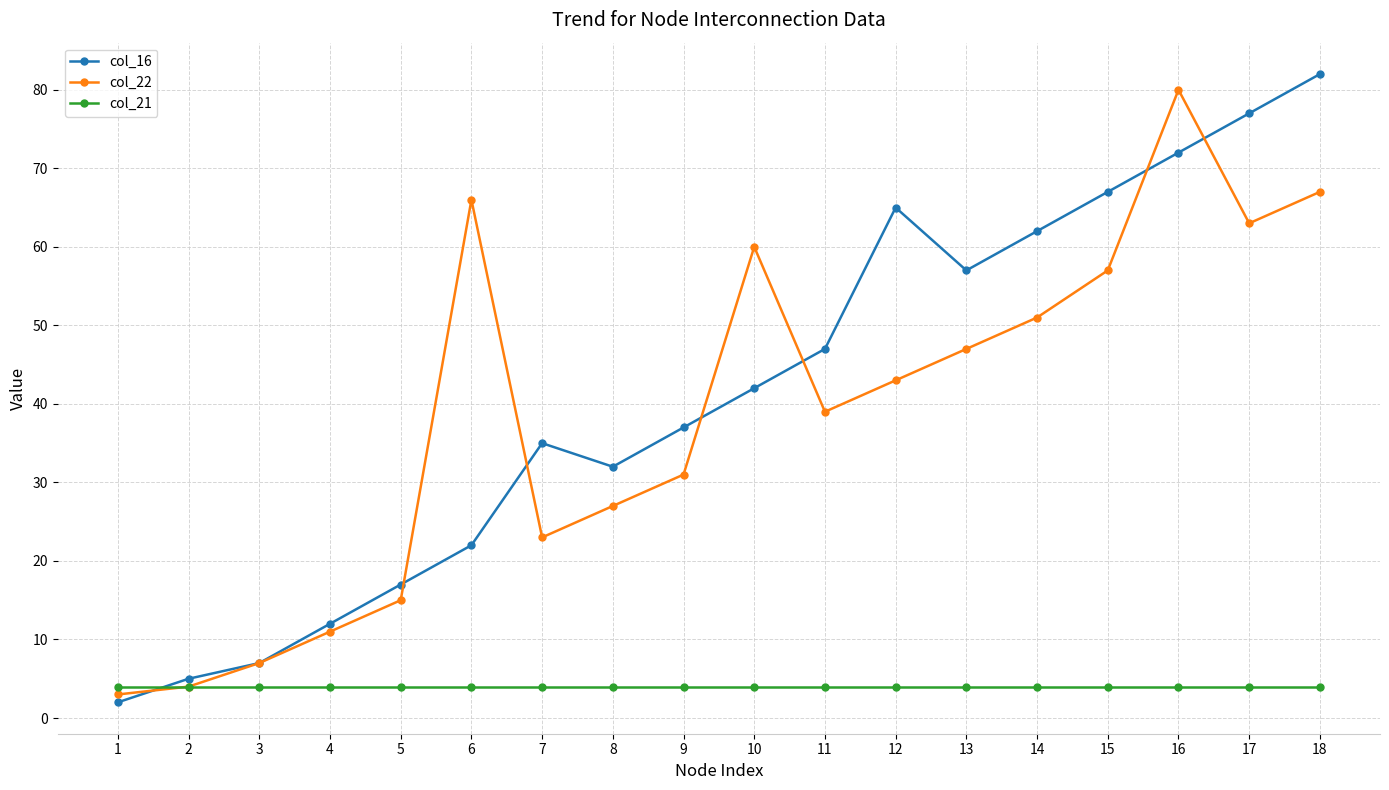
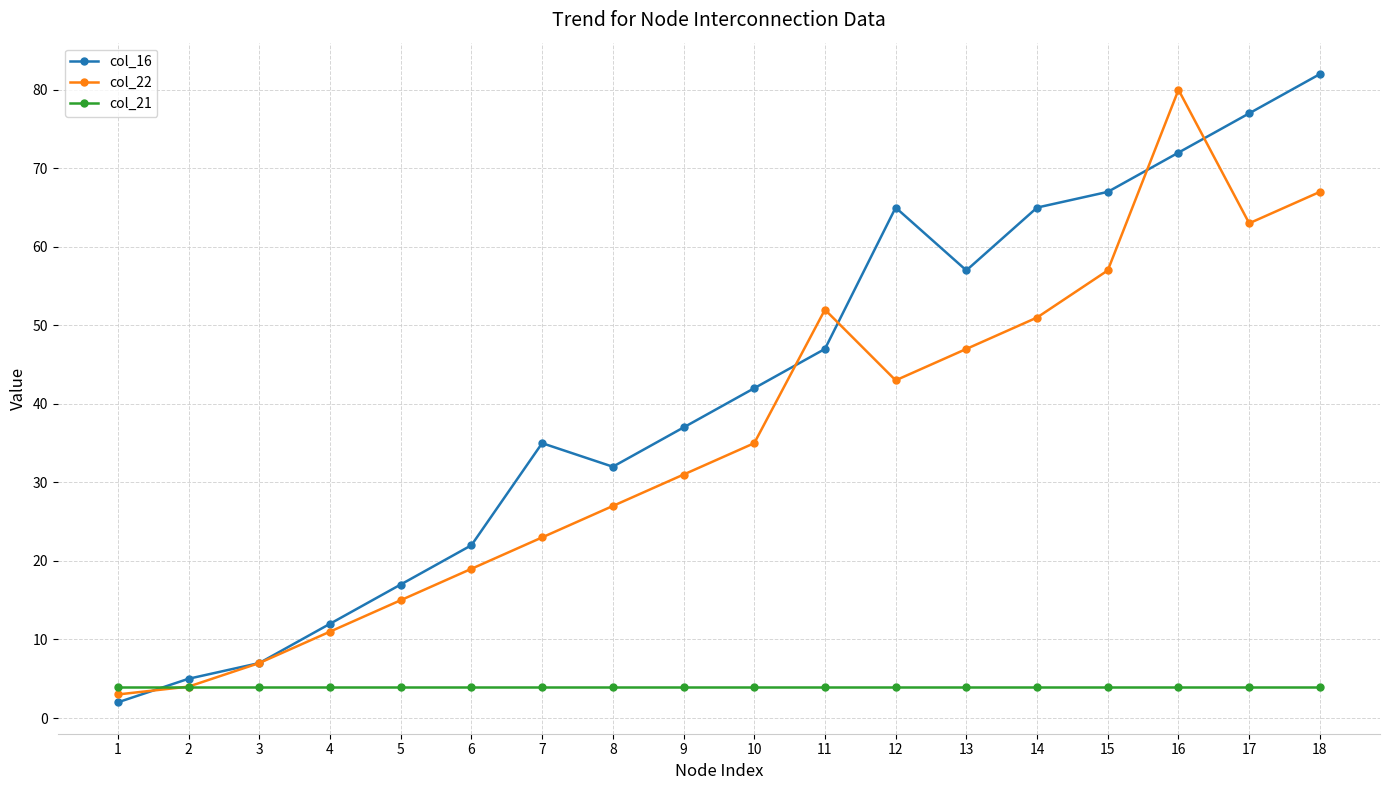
col_22, 6: 66 -> 19
col_22, 10: 60 -> 35
col_22, 11: 39 -> 52
col_16, 14: 62 -> 65
